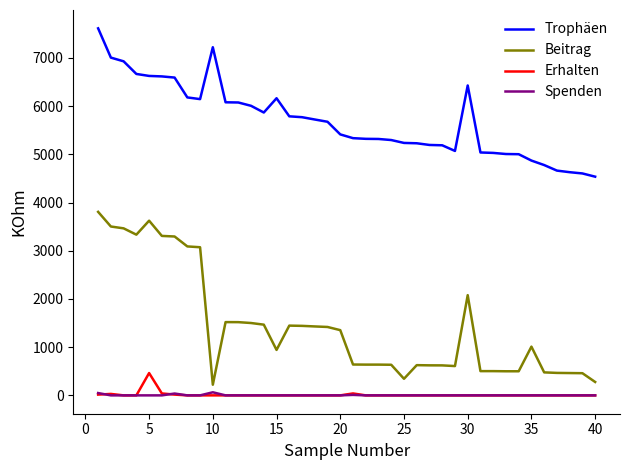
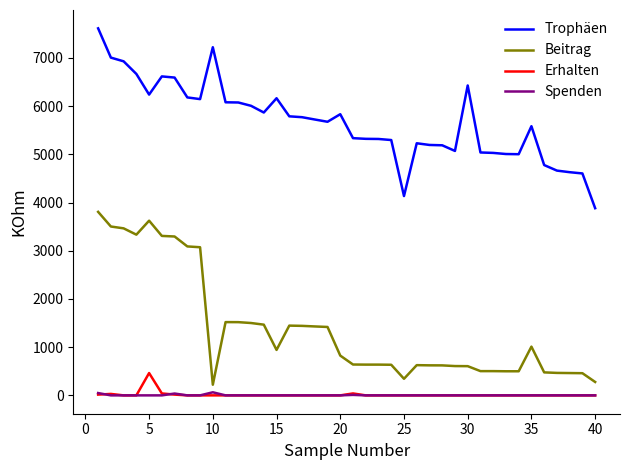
Trophäen, 5: 6600 -> 6200
Trophäen, 20: 5400 -> 5800
Beitrag, 20: 1400 -> 800
Trophäen, 25: 5200 -> 4100
Beitrag, 30: 2100 -> 600
Trophäen, 35: 4900 -> 5600
Trophäen, 40: 4500 -> 3900
